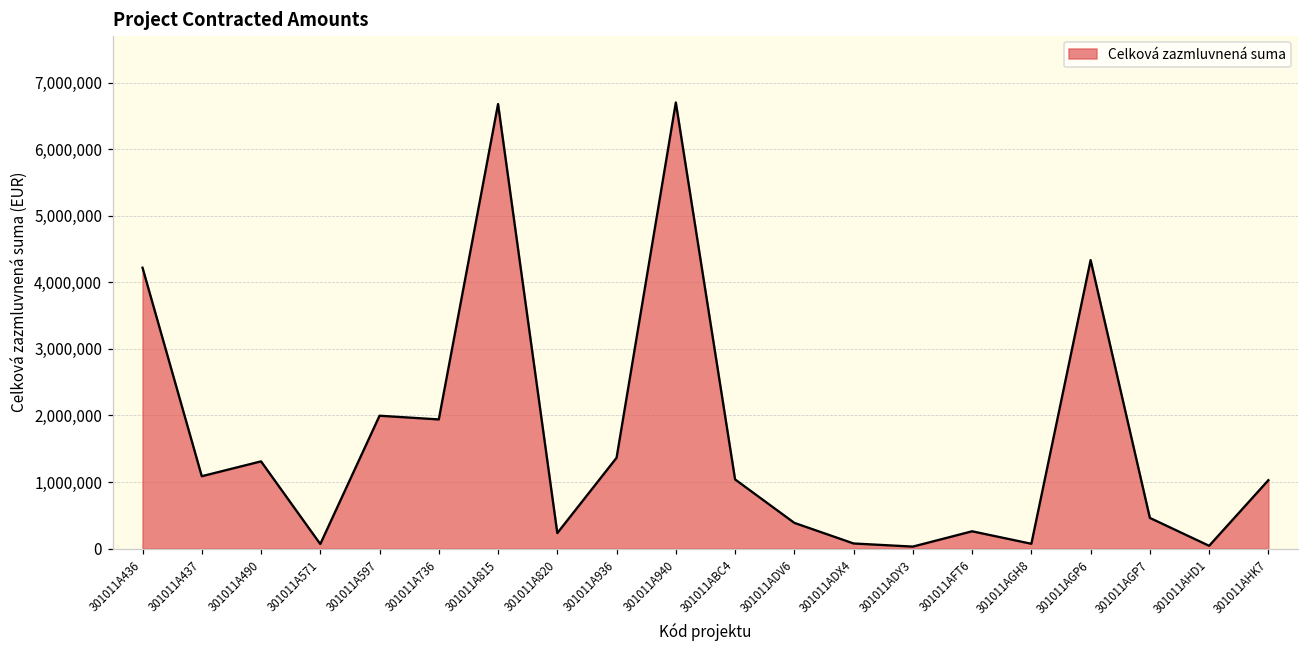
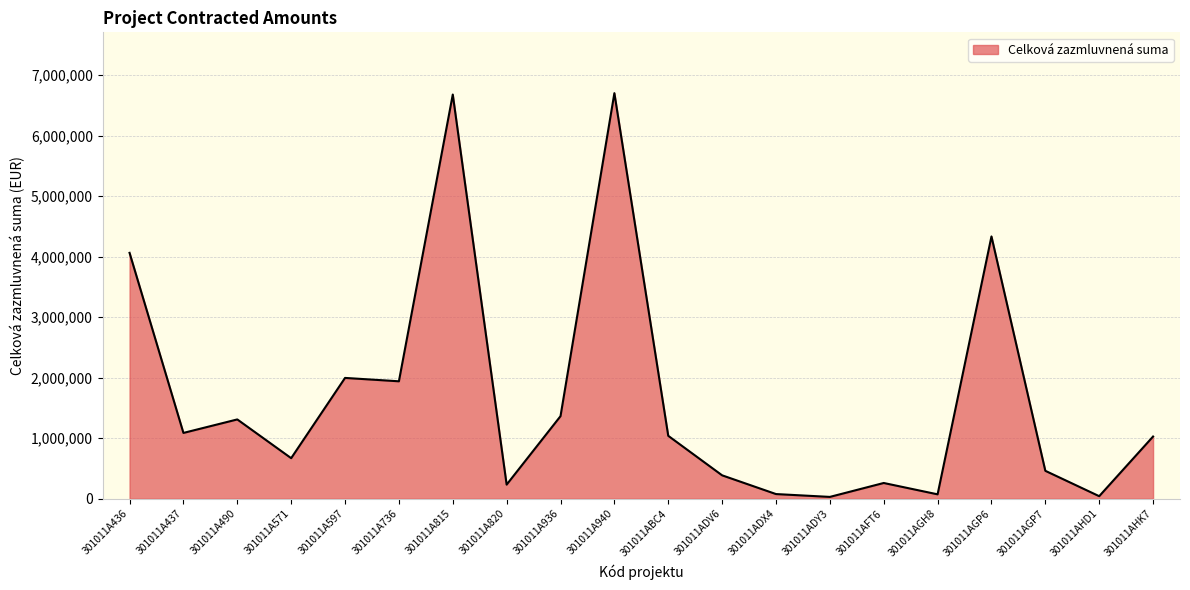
301011A436: 4,200,000 -> 4,100,000
301011A571: 100,000 -> 700,000
